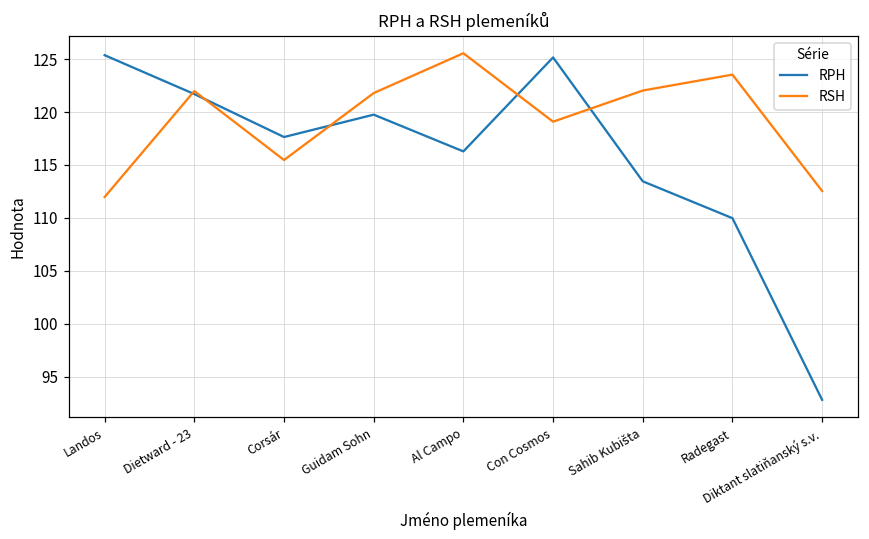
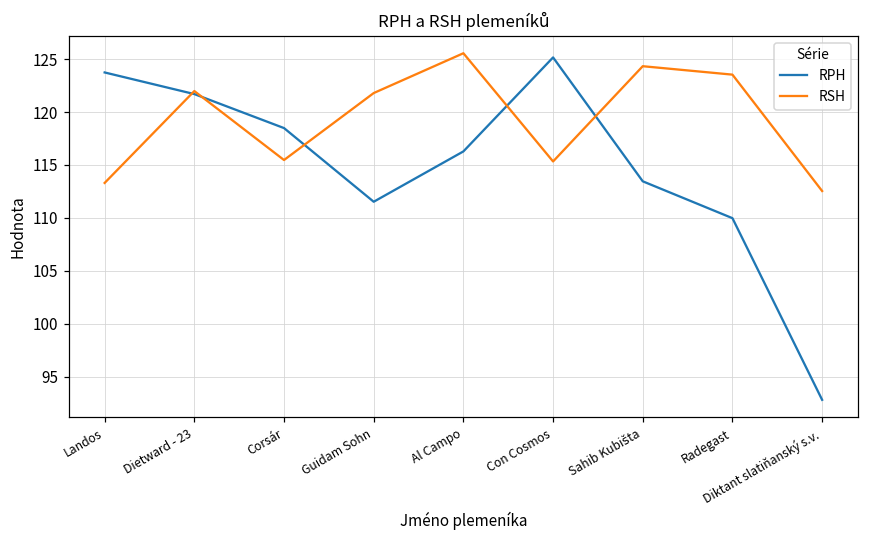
RPH, Landos: 125 -> 124
RSH, Landos: 112 -> 113
RPH, Corsár: 117.6 -> 118.5
RPH, Guidam Sohn: 120 -> 112
RSH, Con Cosmos: 119 -> 115
RSH, Sahib Kubišta: 122 -> 124
